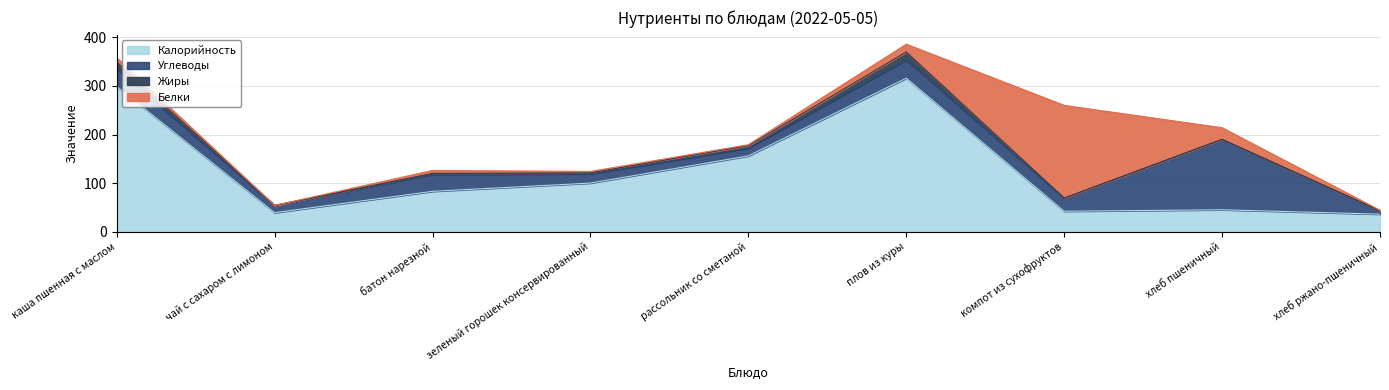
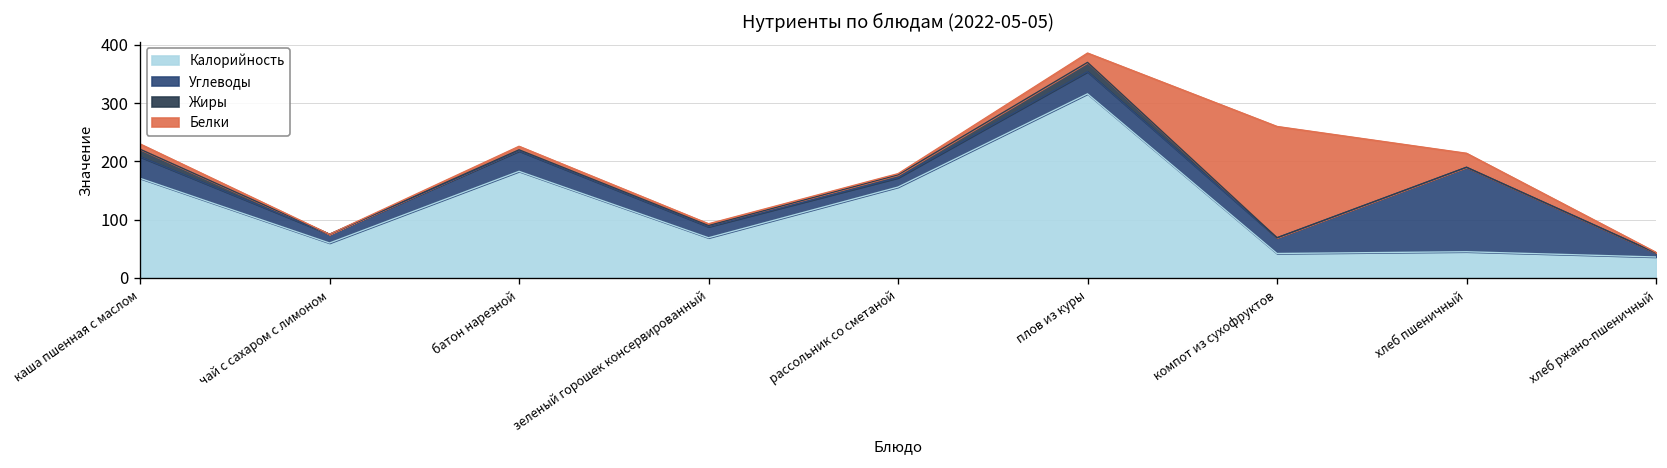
Калорийность, каша пшенная с маслом: 300 -> 170
Калорийность, чай с сахаром с лимоном: 40 -> 60
Калорийность, батон нарезной: 80 -> 180
Калорийность, зеленый горошек консервированный: 100 -> 70
